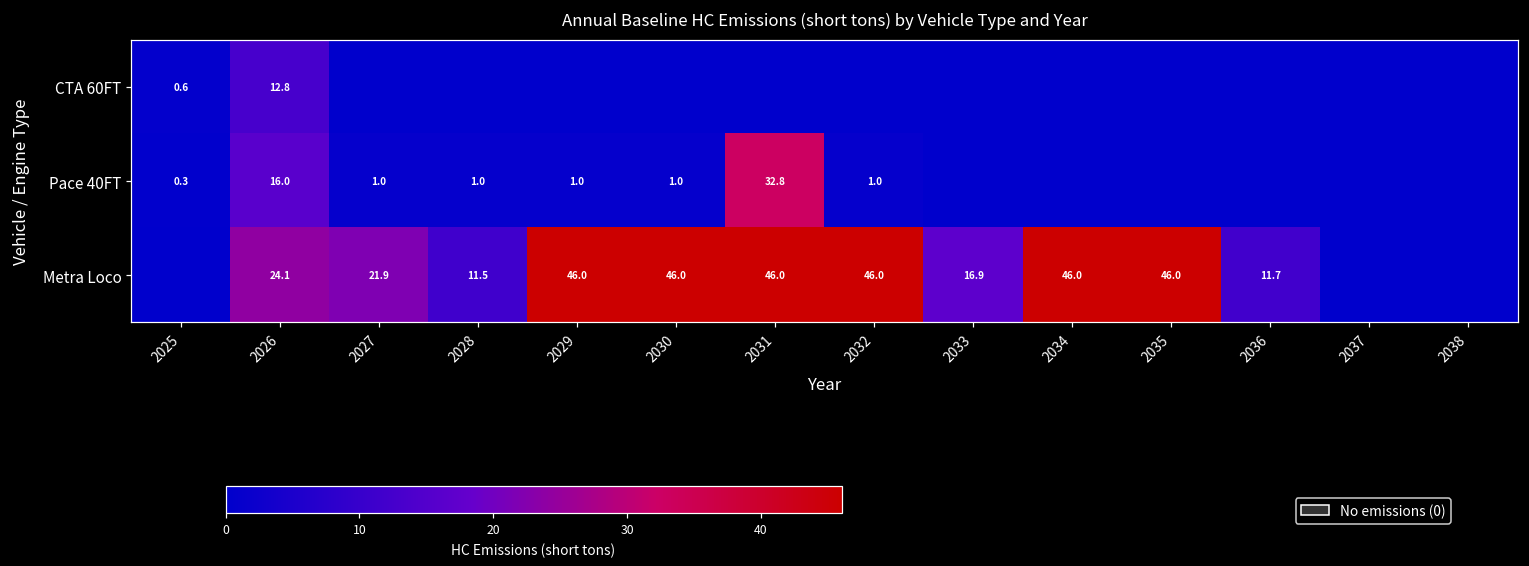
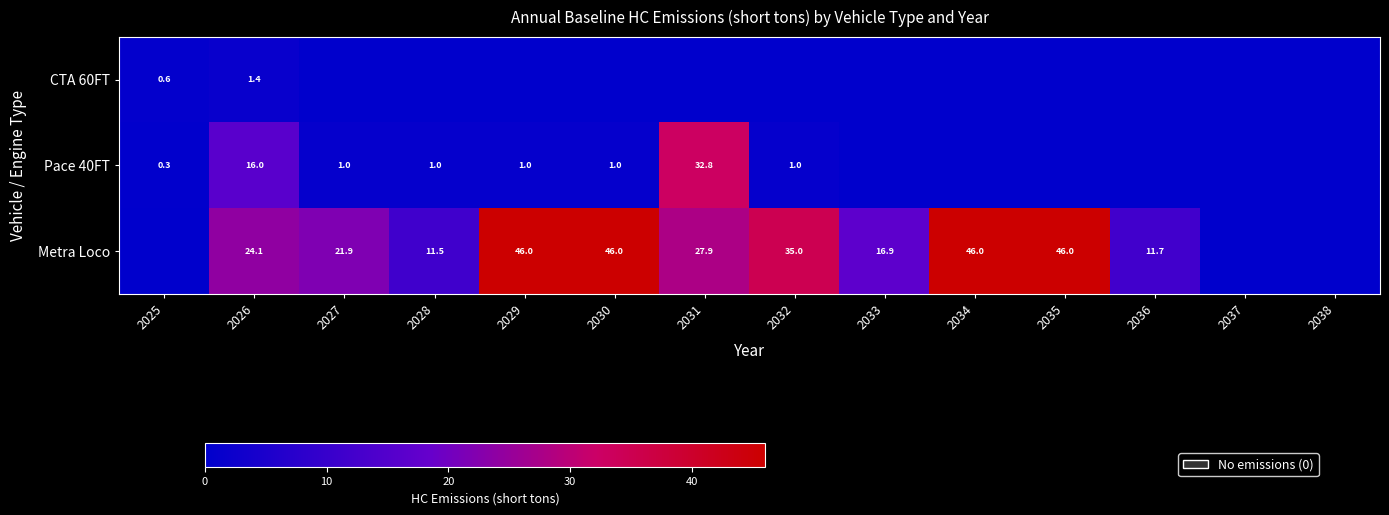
CTA 60FT, 2026: 12.8 -> 1.4
Metra Loco, 2031: 46.0 -> 27.9
Metra Loco, 2032: 46.0 -> 35.0
